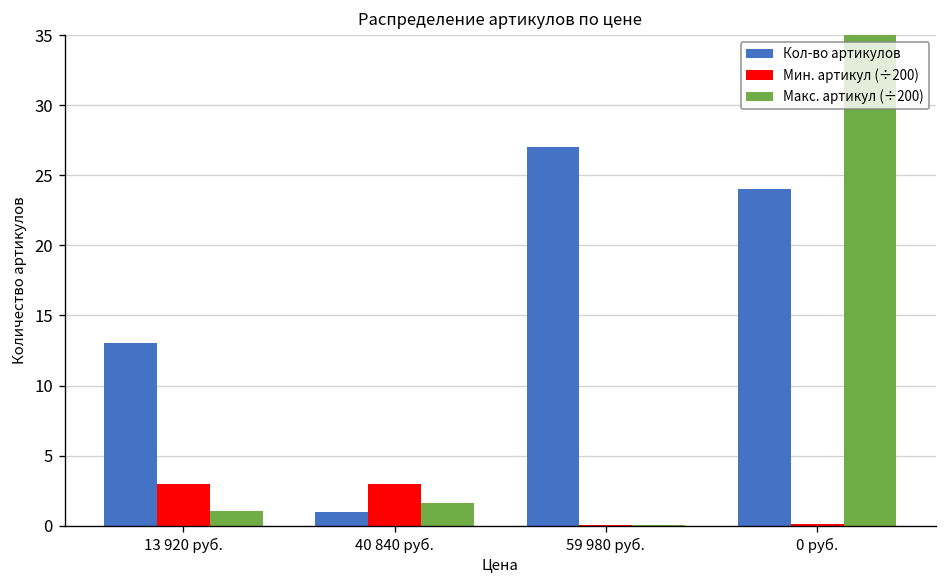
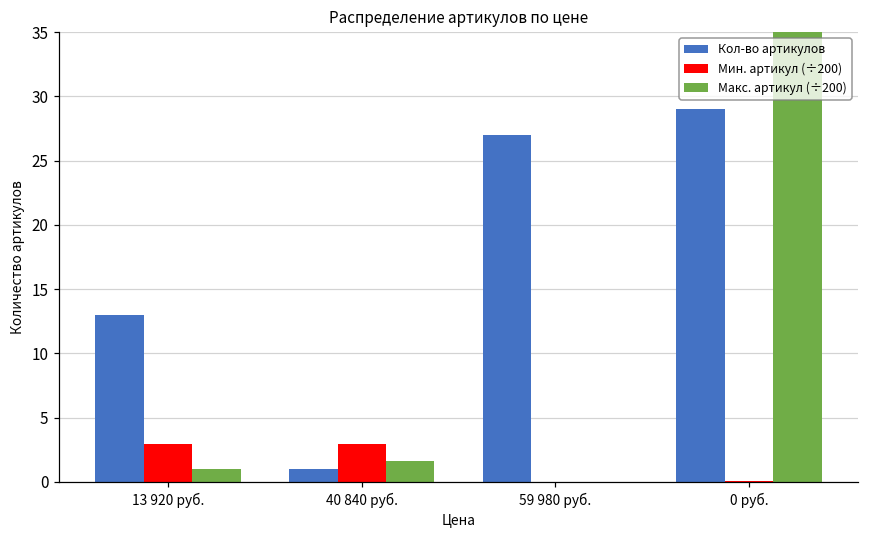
Кол-во артикулов, 0 руб.: 24 -> 29
